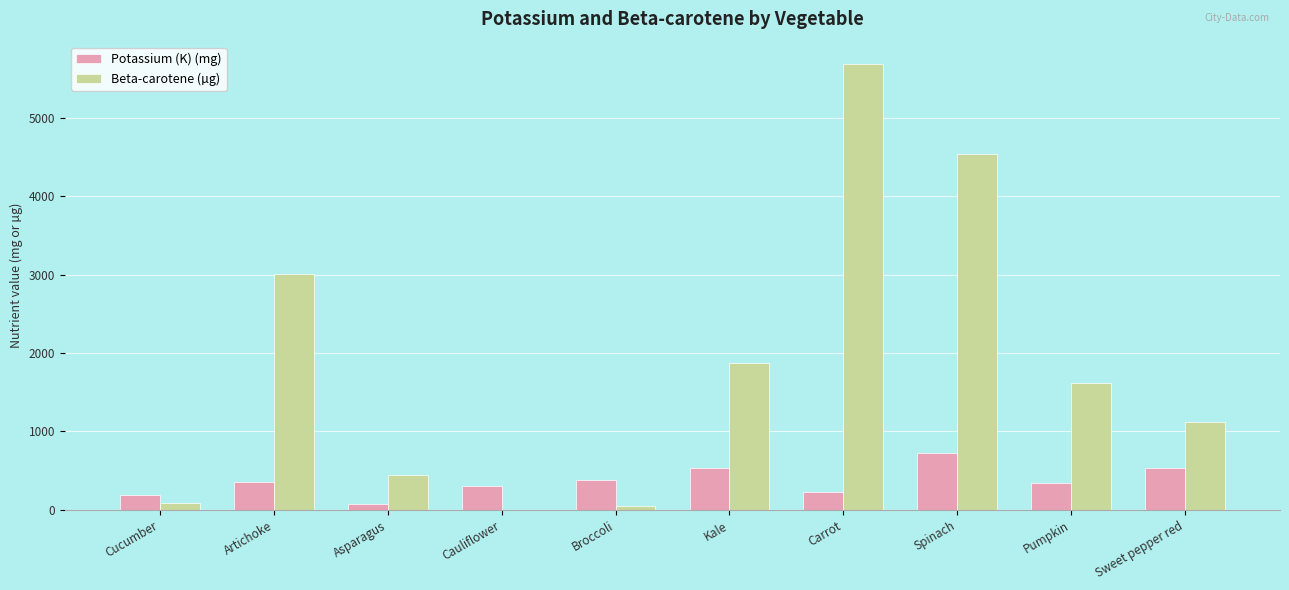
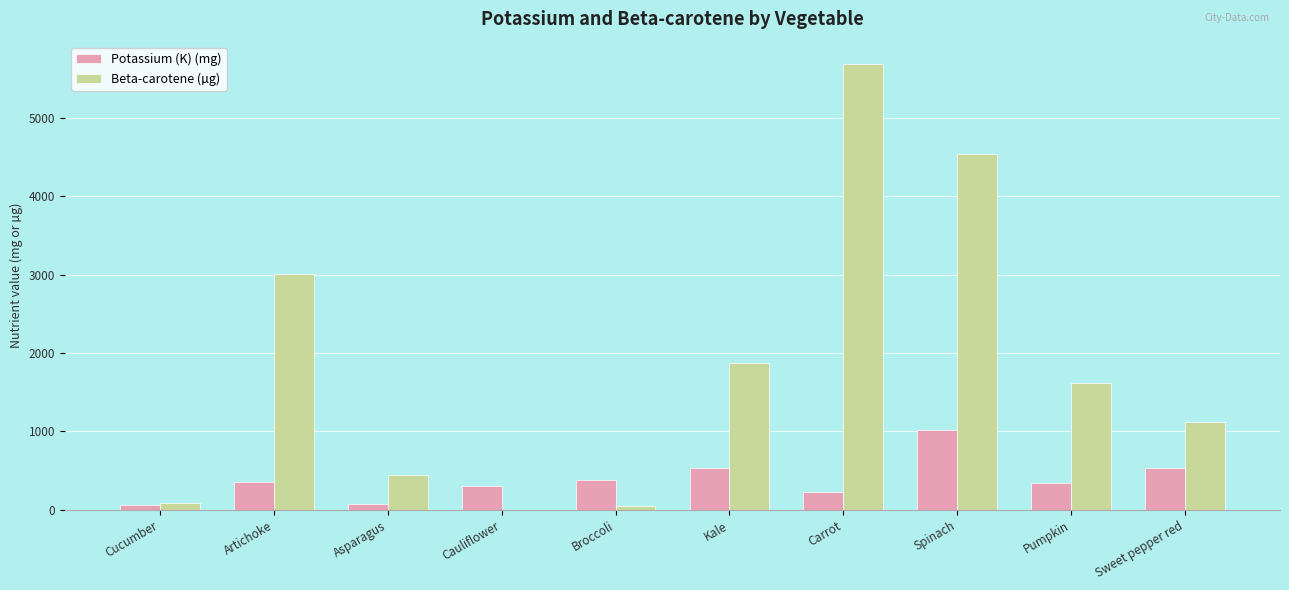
Potassium (K) (mg), Cucumber: 200 -> 100
Potassium (K) (mg), Spinach: 700 -> 1000
